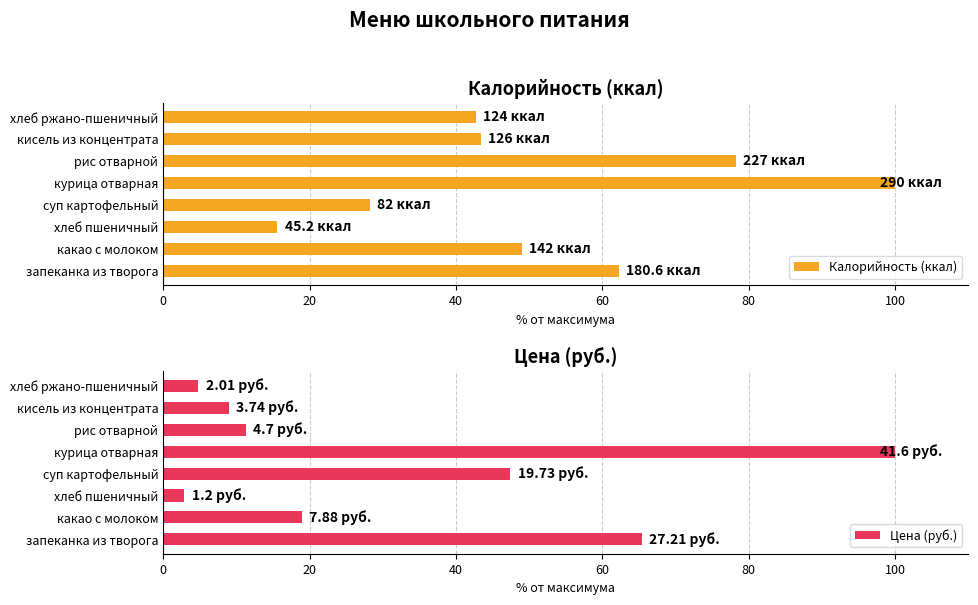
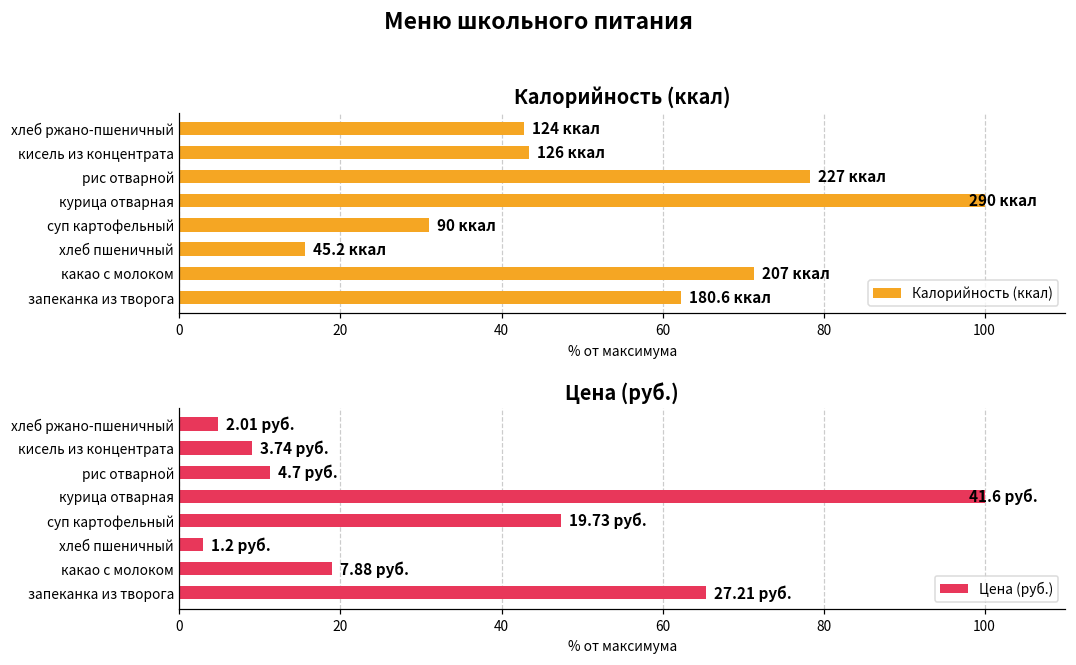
Калорийность (ккал), суп картофельный: 82 -> 90
Калорийность (ккал), какао с молоком: 142 -> 207
